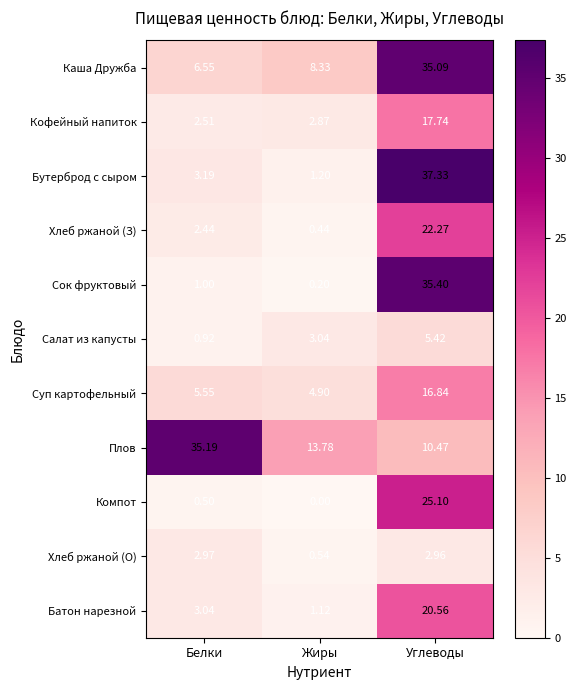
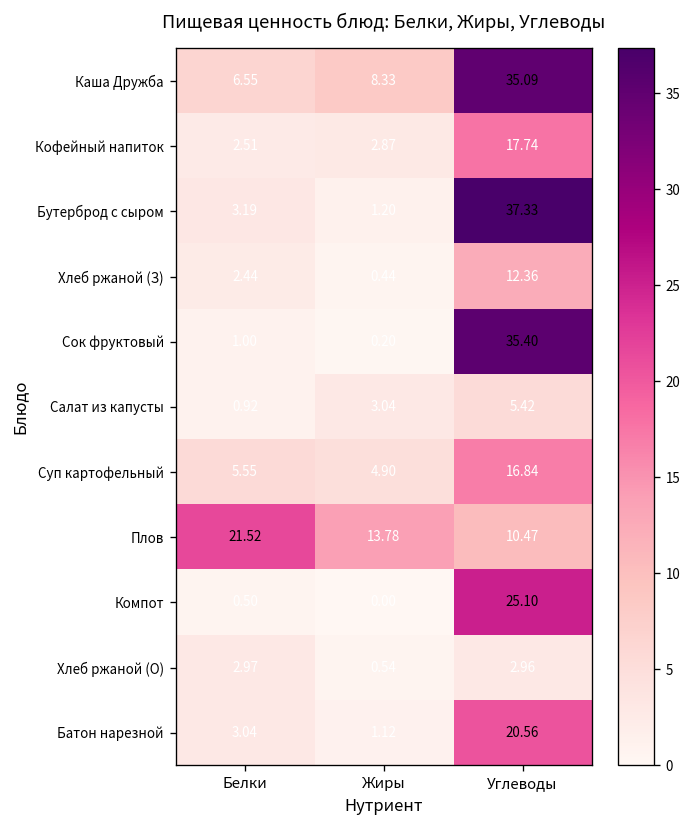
Хлеб ржаной (З), Углеводы: 22.27 -> 12.36
Плов, Белки: 35.19 -> 21.52
